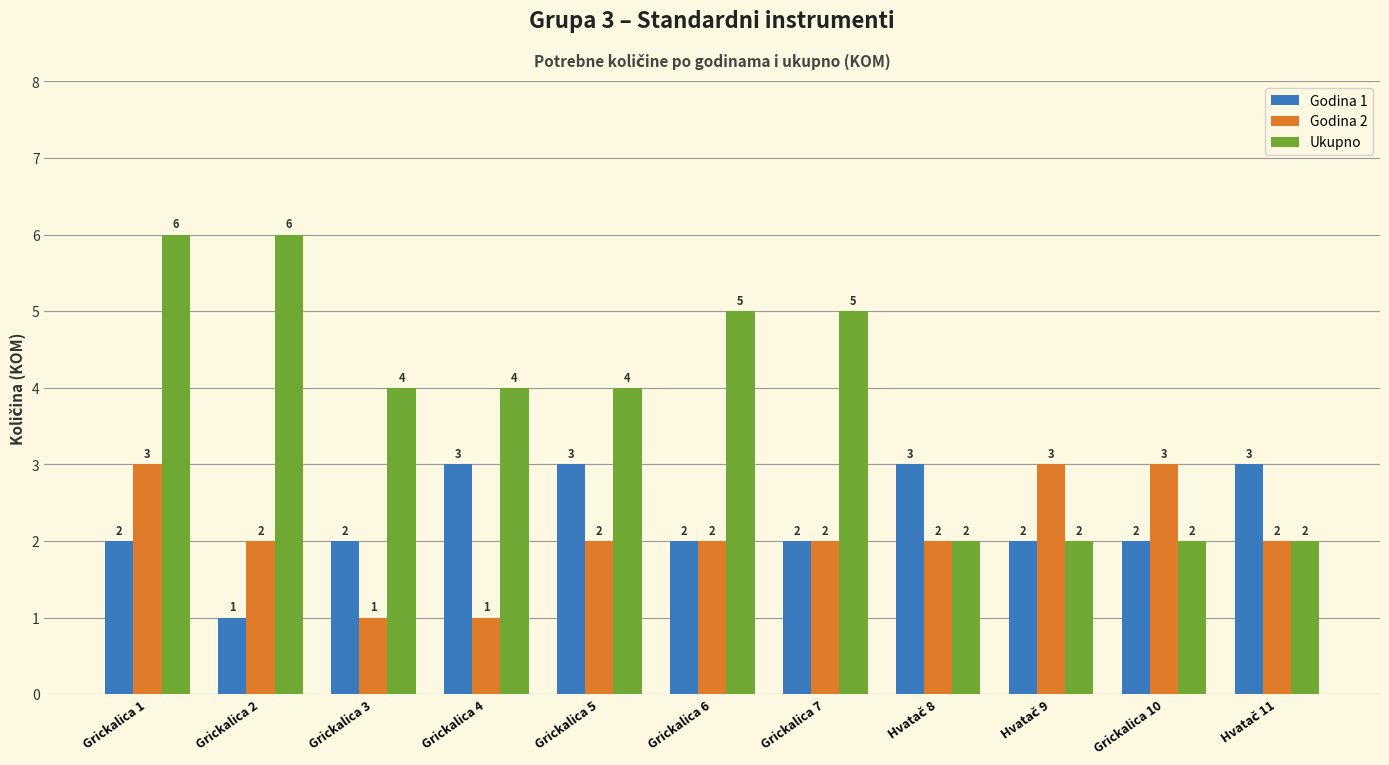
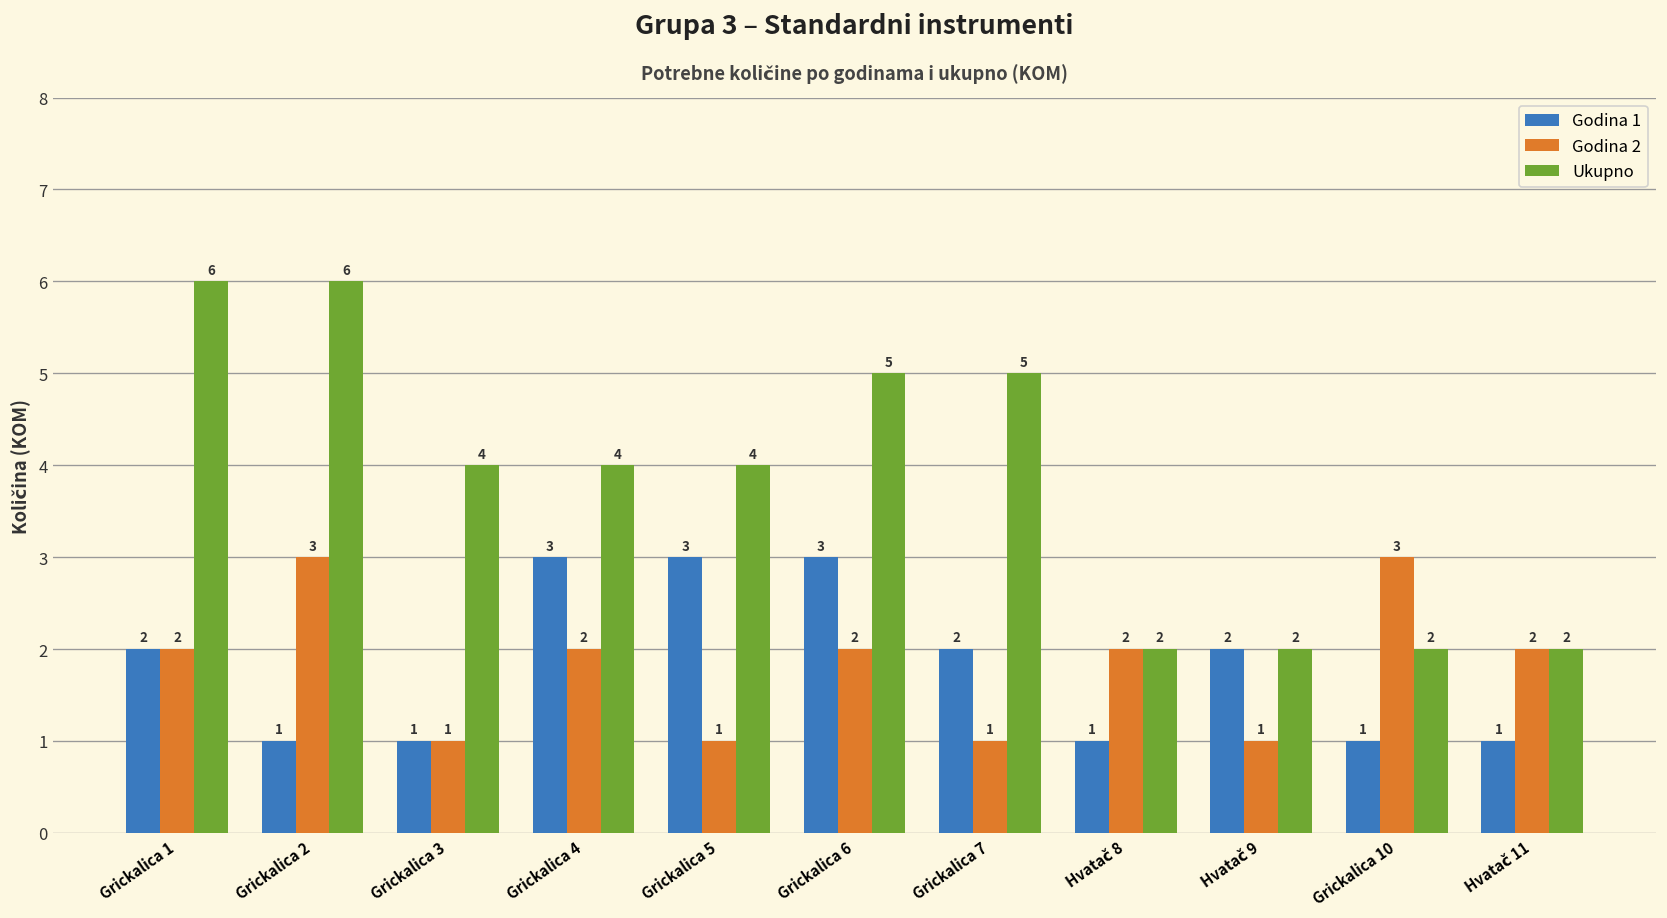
Godina 2, Grickalica 1: 3 -> 2
Godina 2, Grickalica 2: 2 -> 3
Godina 1, Grickalica 3: 2 -> 1
Godina 2, Grickalica 4: 1 -> 2
Godina 2, Grickalica 5: 2 -> 1
Godina 1, Grickalica 6: 2 -> 3
Godina 2, Grickalica 7: 2 -> 1
Godina 1, Hvatač 8: 3 -> 1
Godina 2, Hvatač 9: 3 -> 1
Godina 1, Grickalica 10: 2 -> 1
Godina 1, Hvatač 11: 3 -> 1
